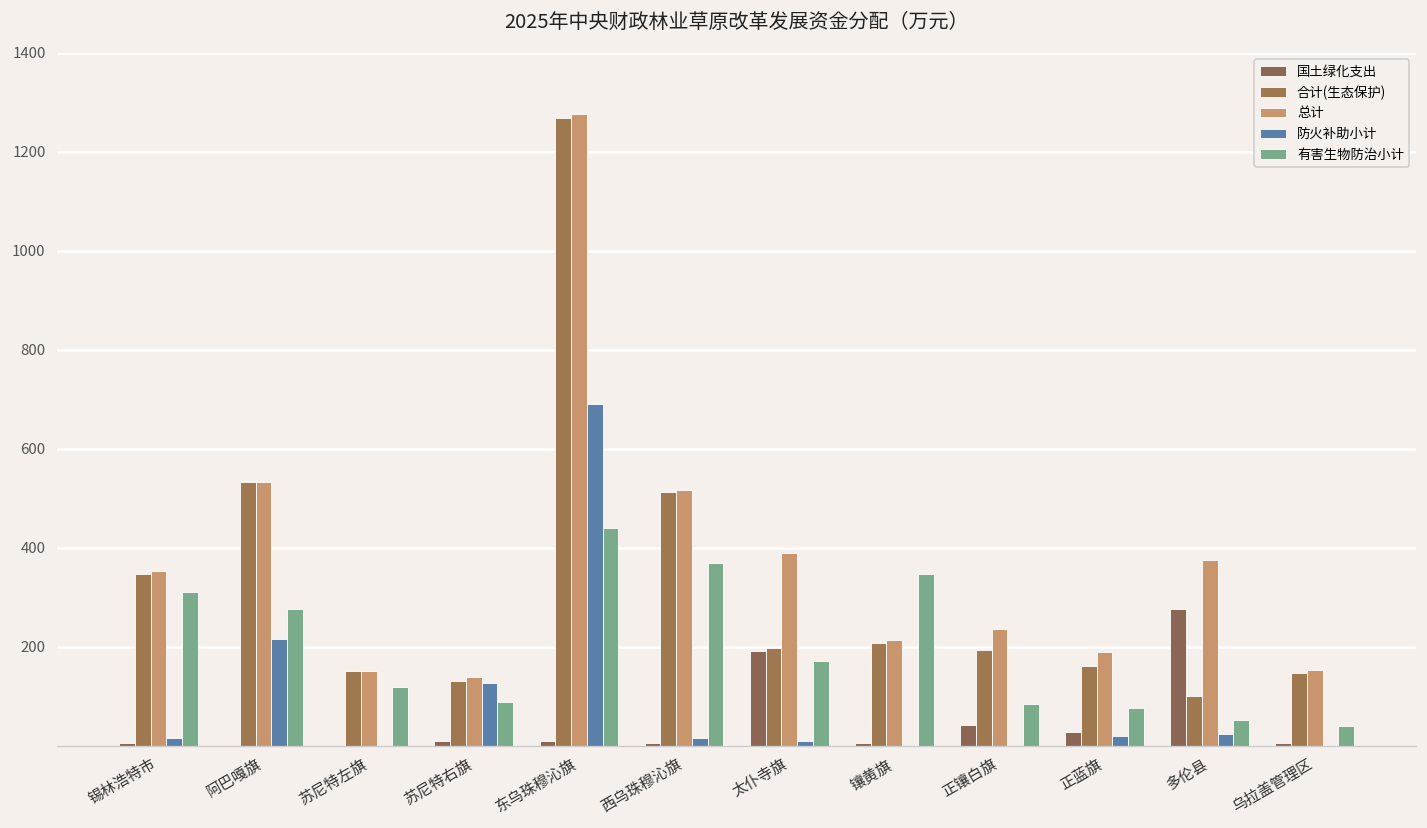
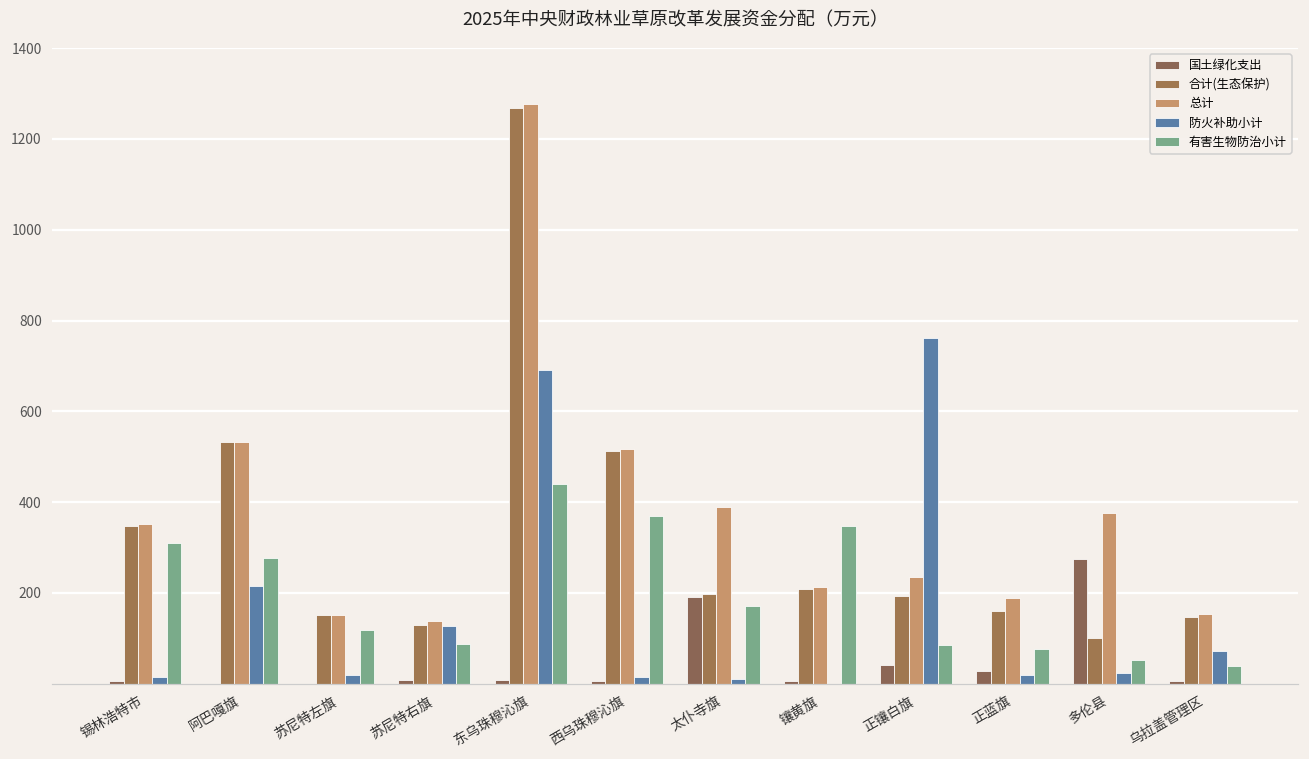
防火补助小计, 苏尼特左旗: 0 -> 20
防火补助小计, 正镶白旗: 0 -> 760
防火补助小计, 乌拉盖管理区: 0 -> 70
